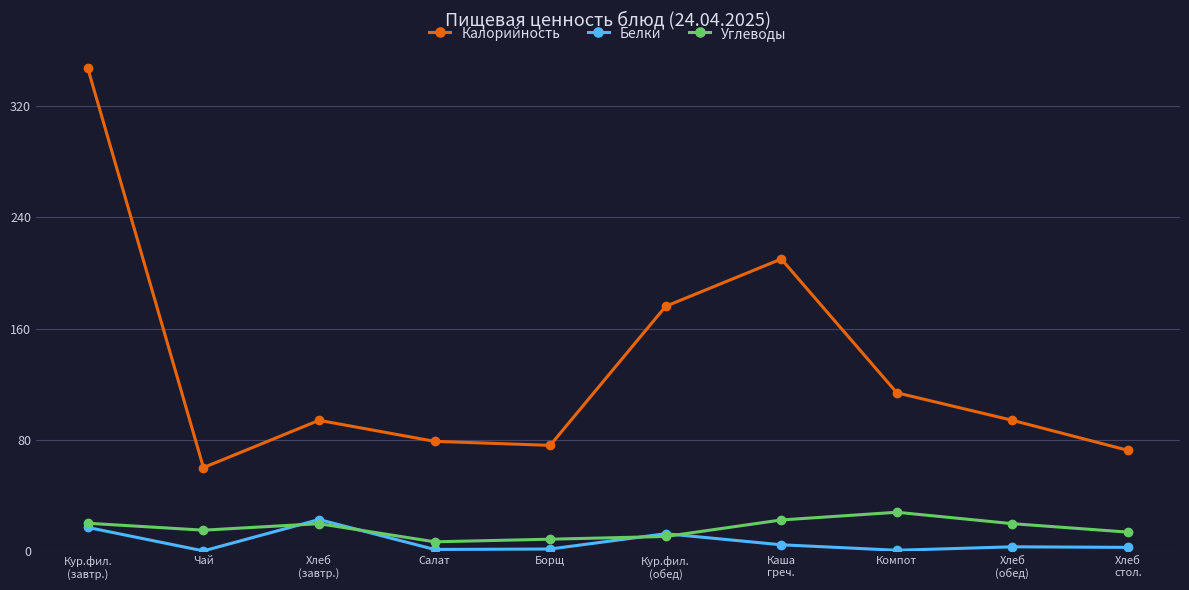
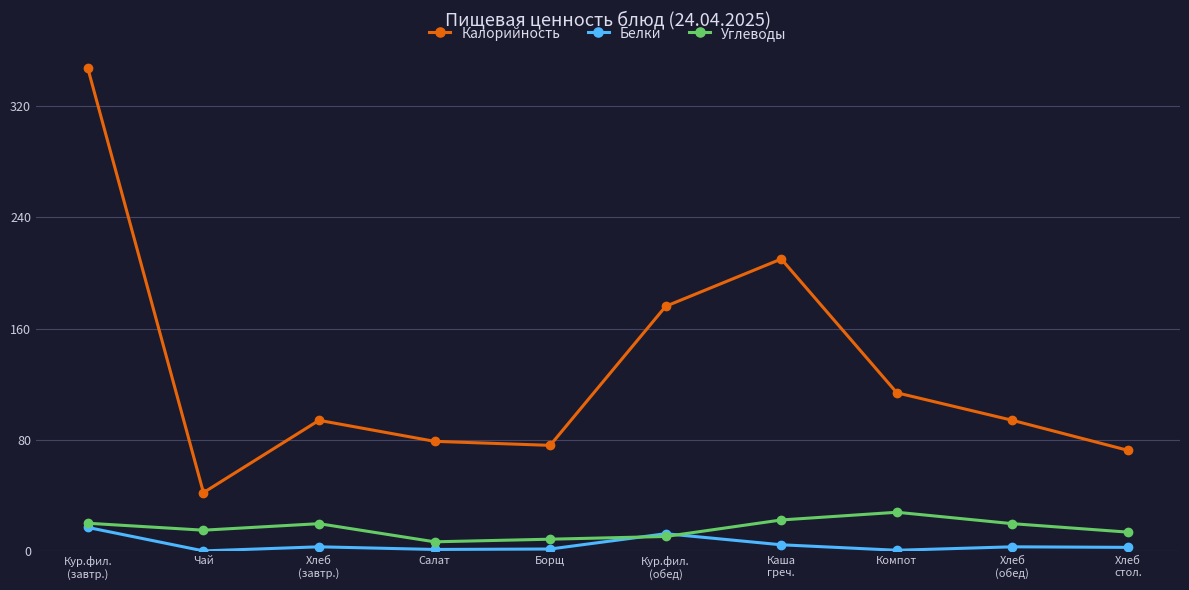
Калорийность, Чай: 60 -> 42
Белки, Хлеб (завтр.): 23 -> 3
